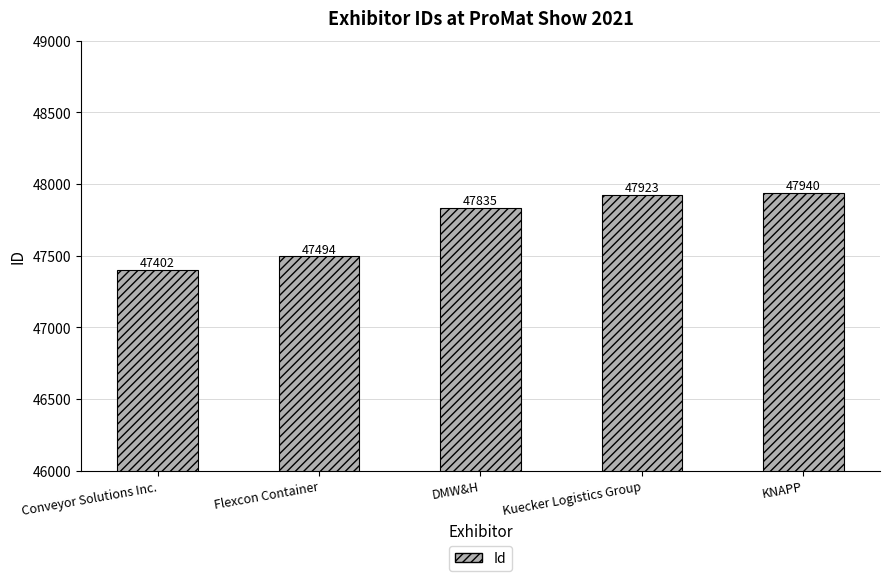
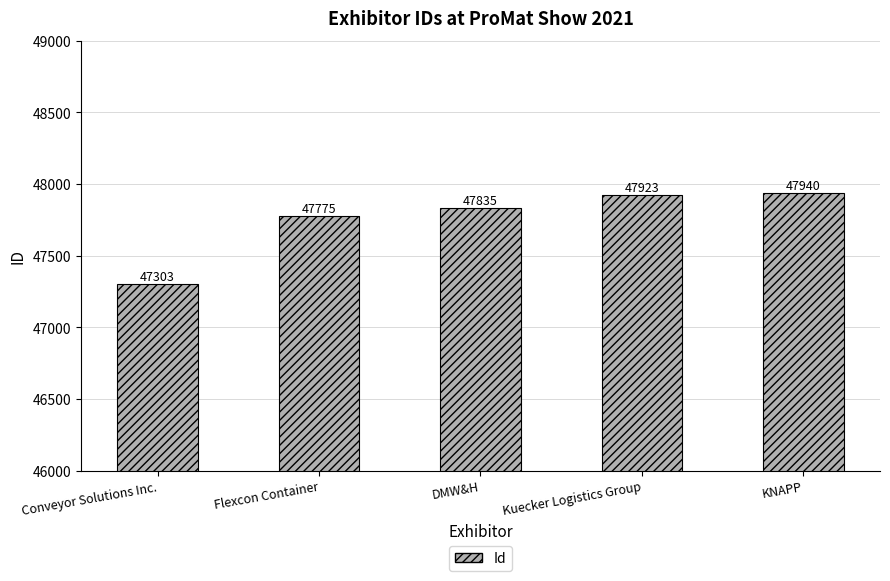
Conveyor Solutions Inc.: 47402 -> 47303
Flexcon Container: 47494 -> 47775
